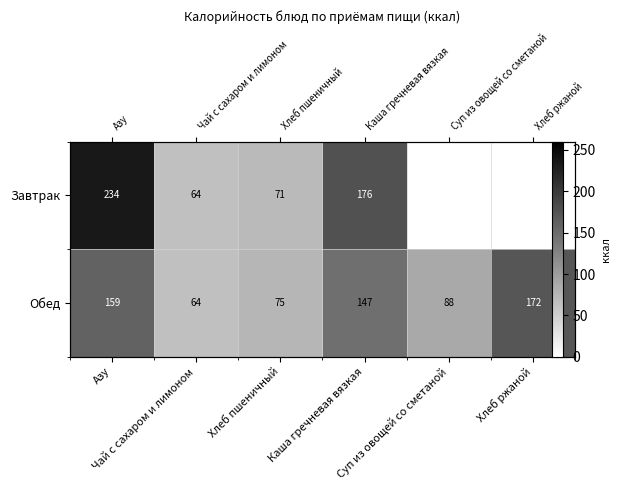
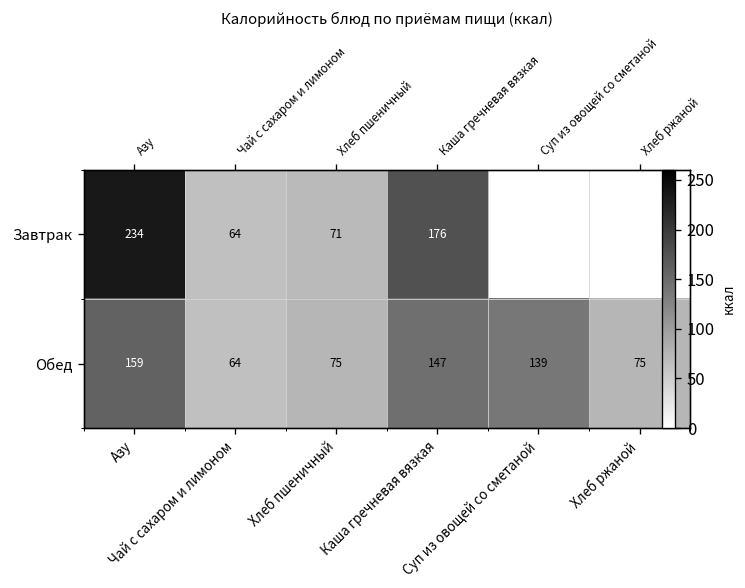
Обед, Суп из овощей со сметаной: 88 -> 139
Обед, Хлеб ржаной: 172 -> 75
